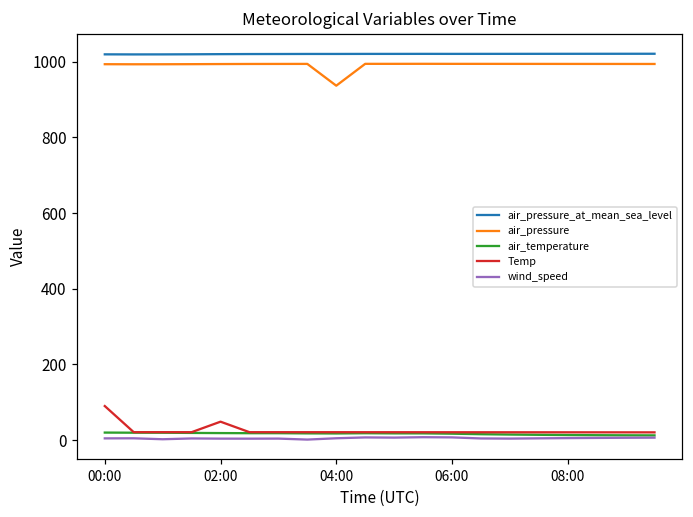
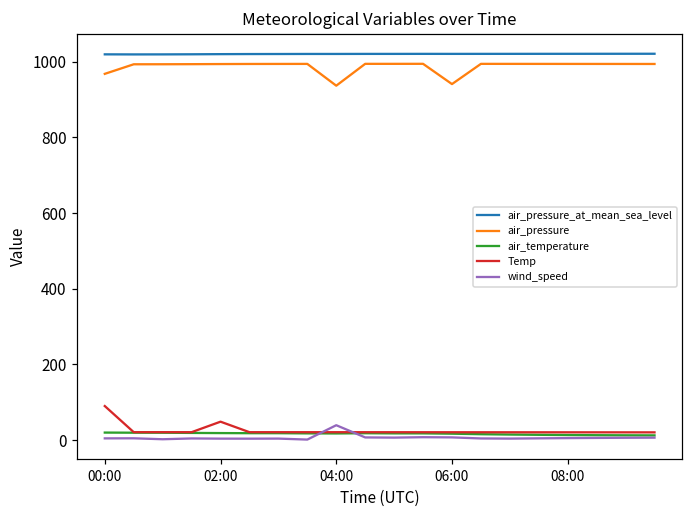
air_pressure, 00:00: 990 -> 970
wind_speed, 04:00: 0 -> 40
air_pressure, 06:00: 990 -> 940
